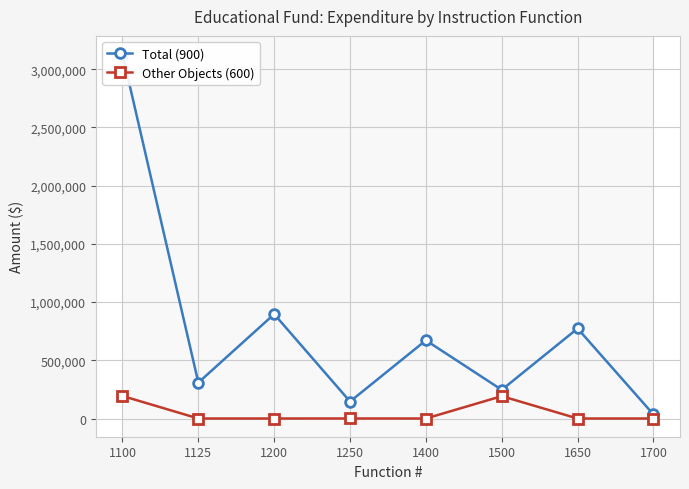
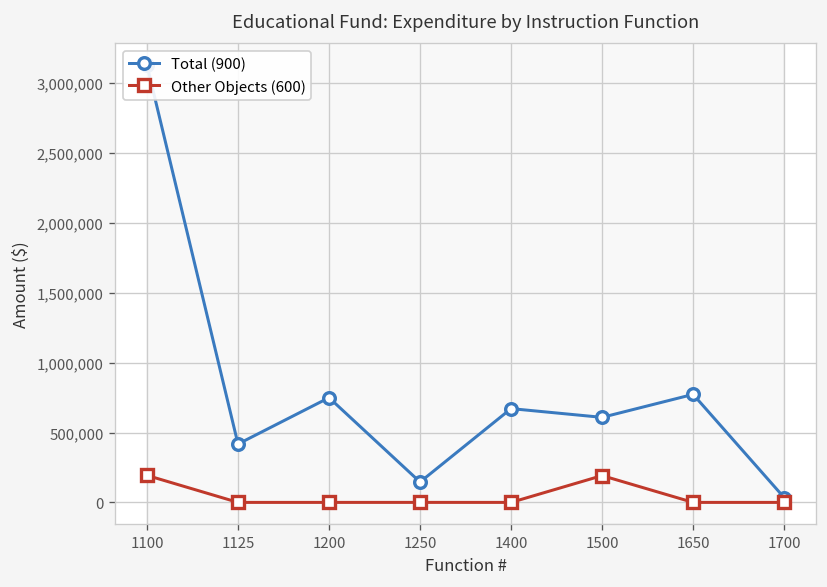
Total (900), 1125: 310,000 -> 420,000
Total (900), 1200: 900,000 -> 750,000
Total (900), 1500: 250,000 -> 610,000
